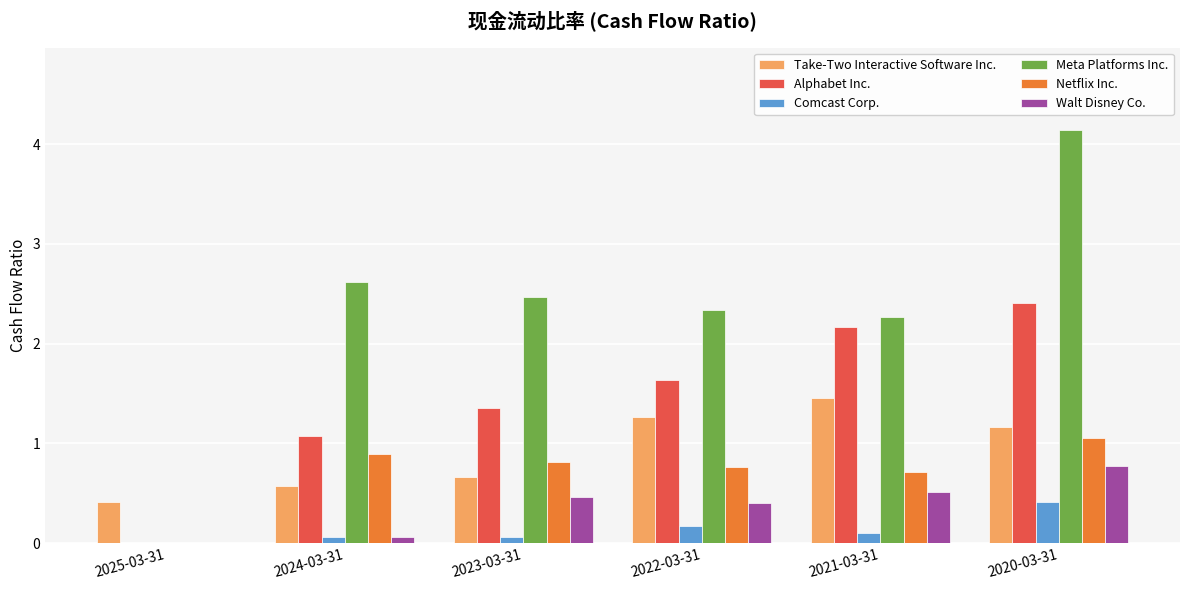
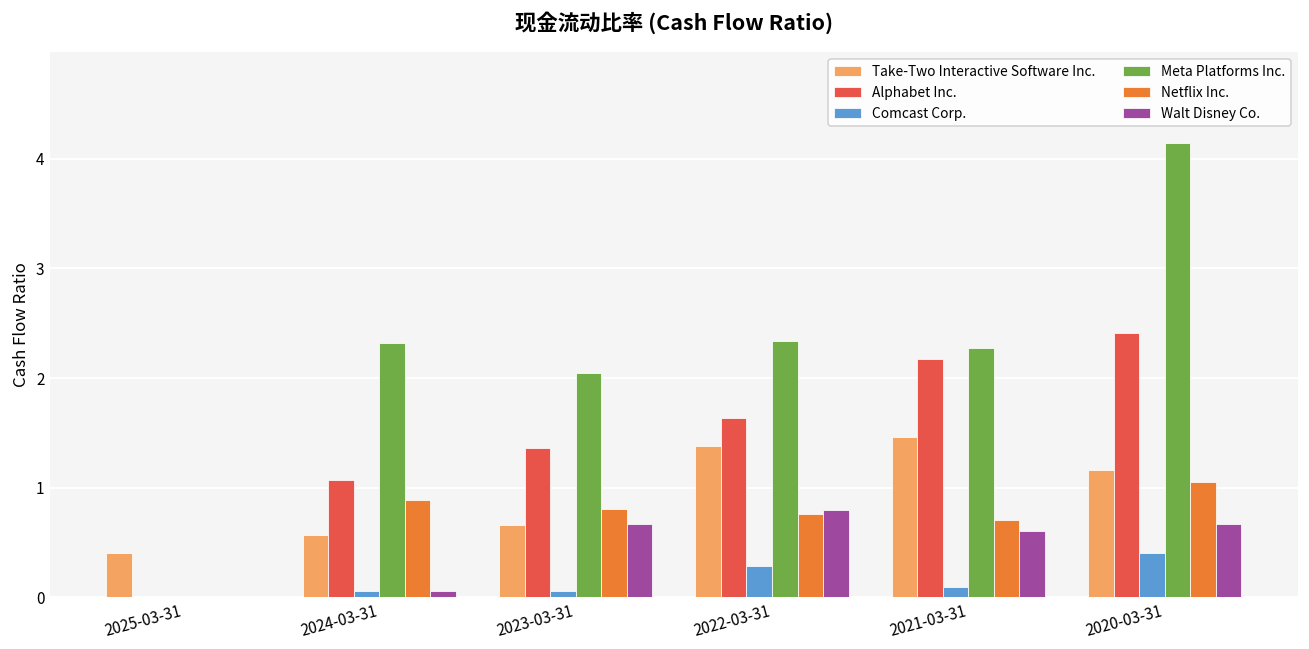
Meta Platforms Inc., 2024-03-31: 2.6 -> 2.3
Meta Platforms Inc., 2023-03-31: 2.5 -> 2.1
Walt Disney Co., 2023-03-31: 0.5 -> 0.7
Take-Two Interactive Software Inc., 2022-03-31: 1.3 -> 1.4
Comcast Corp., 2022-03-31: 0.2 -> 0.3
Walt Disney Co., 2022-03-31: 0.4 -> 0.8
Walt Disney Co., 2021-03-31: 0.5 -> 0.6
Walt Disney Co., 2020-03-31: 0.8 -> 0.7
